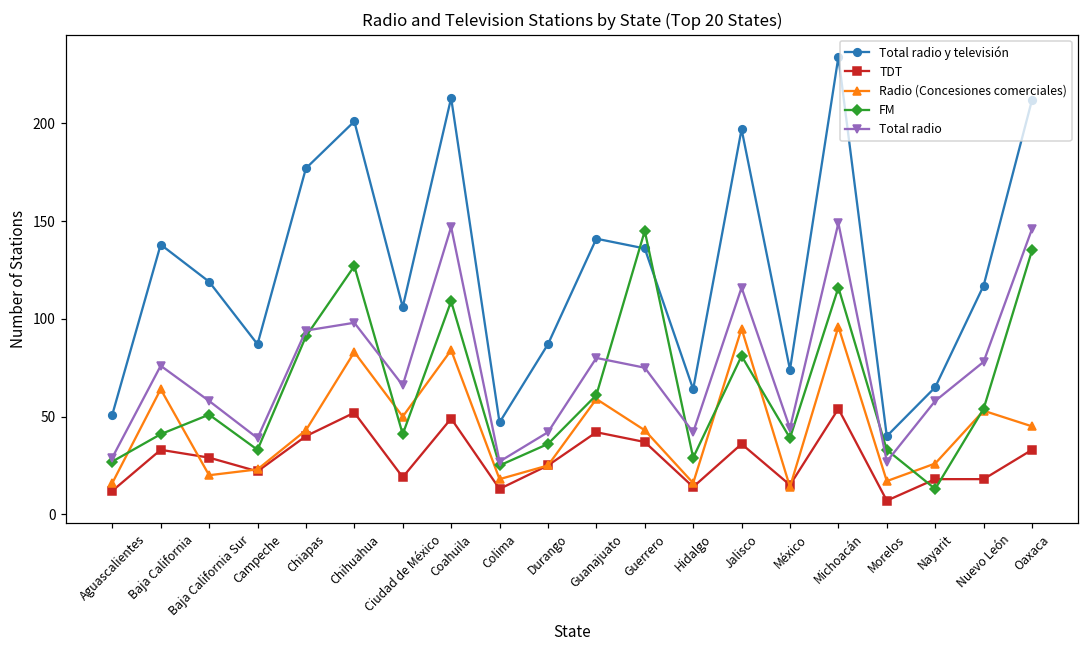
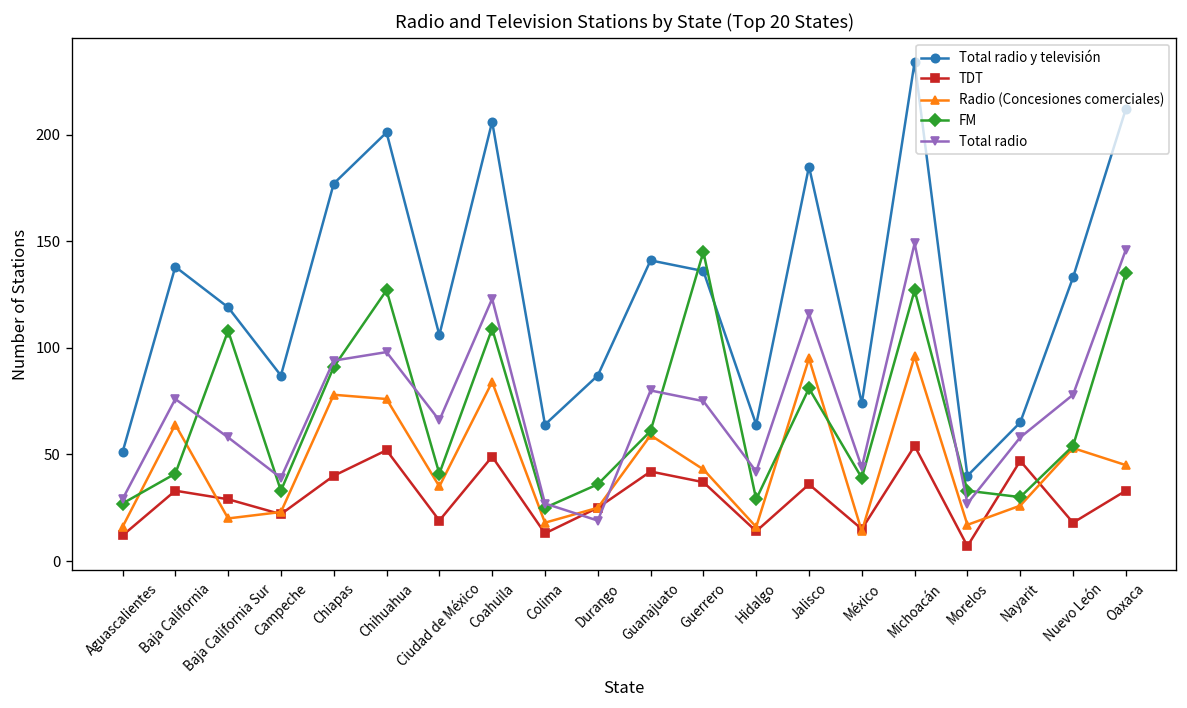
FM, Baja California Sur: 51 -> 108
Radio (Concesiones comerciales), Chiapas: 43 -> 78
Radio (Concesiones comerciales), Chihuahua: 83 -> 76
Radio (Concesiones comerciales), Ciudad de México: 50 -> 35
Total radio y televisión, Coahuila: 213 -> 206
Total radio, Coahuila: 147 -> 123
Total radio y televisión, Colima: 47 -> 64
Total radio, Durango: 42 -> 19
Total radio y televisión, Jalisco: 197 -> 185
FM, Michoacán: 116 -> 127
TDT, Nayarit: 18 -> 47
FM, Nayarit: 13 -> 30
Total radio y televisión, Nuevo León: 117 -> 133
